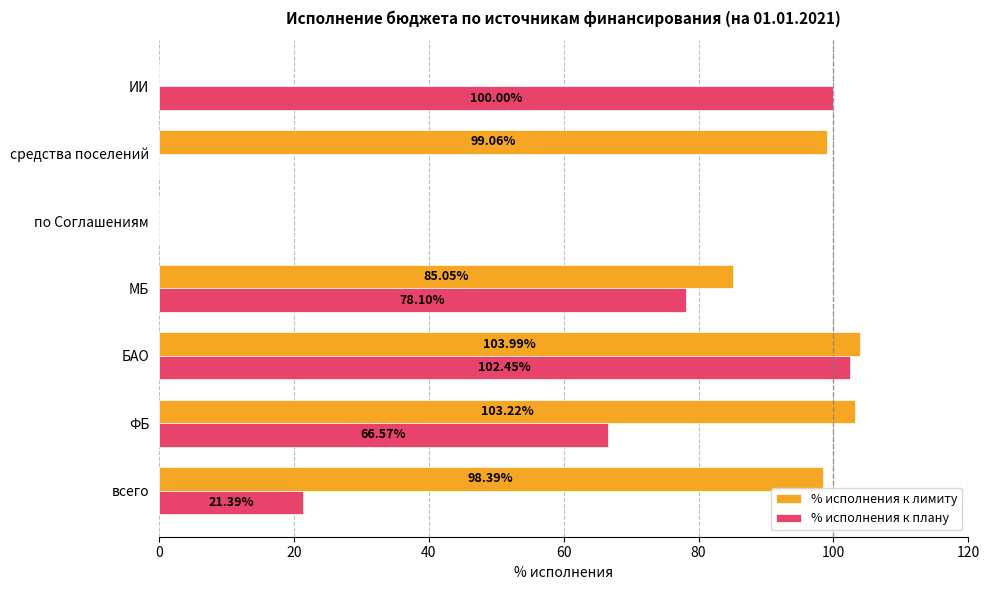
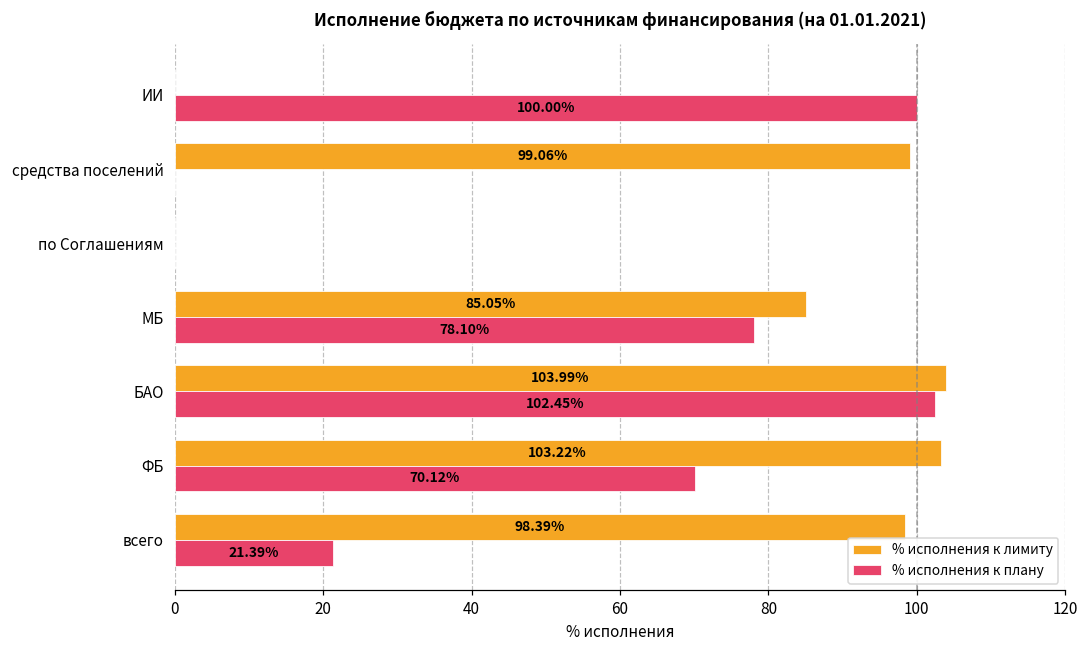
% исполнения к плану, ФБ: 66.57% -> 70.12%
